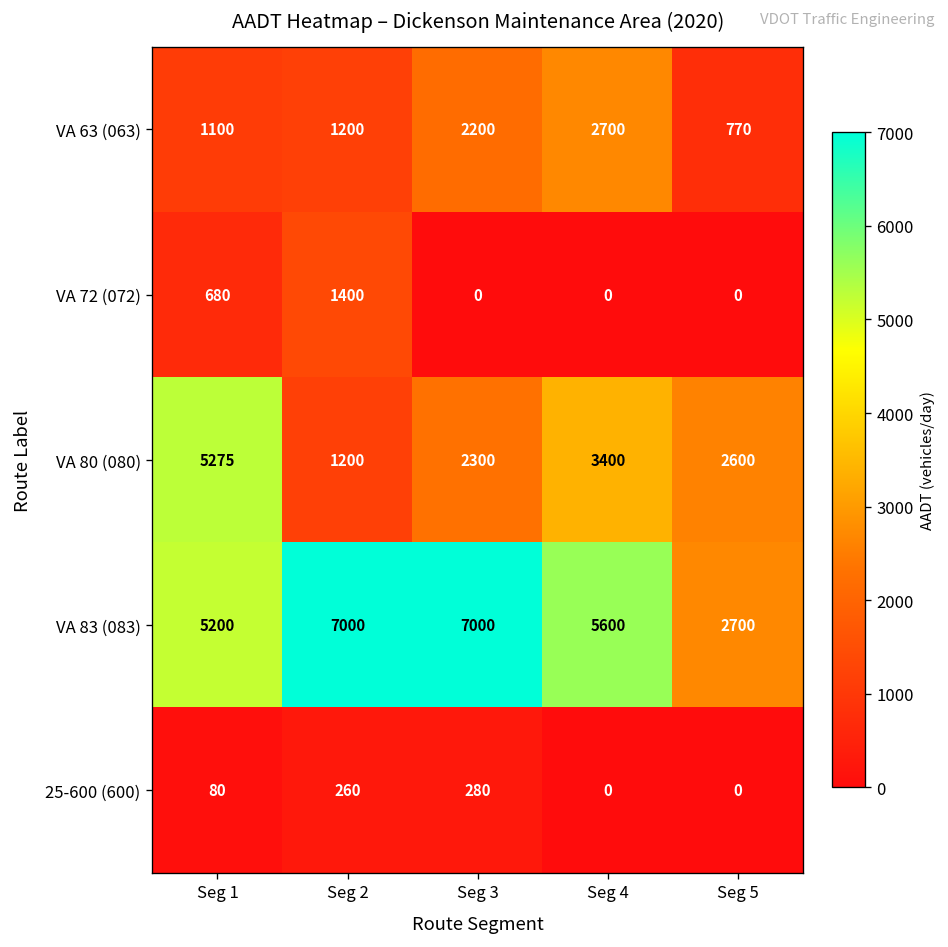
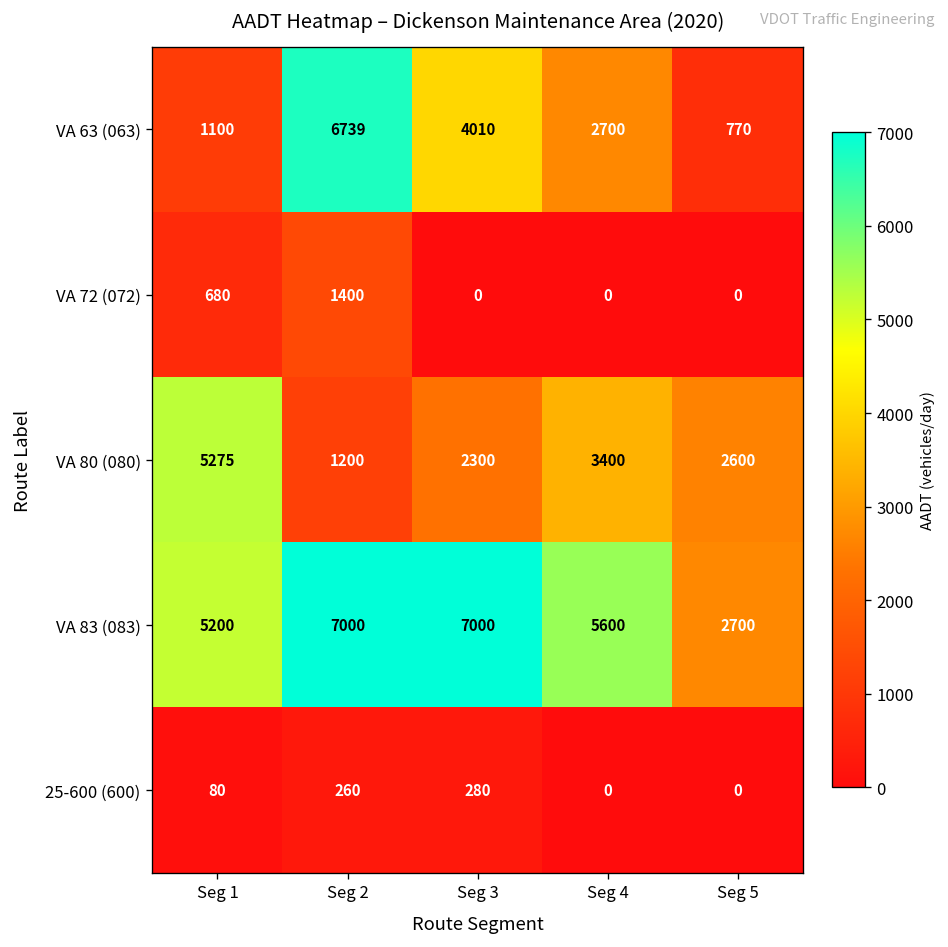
VA 63 (063), Seg 2: 1200 -> 6739
VA 63 (063), Seg 3: 2200 -> 4010
